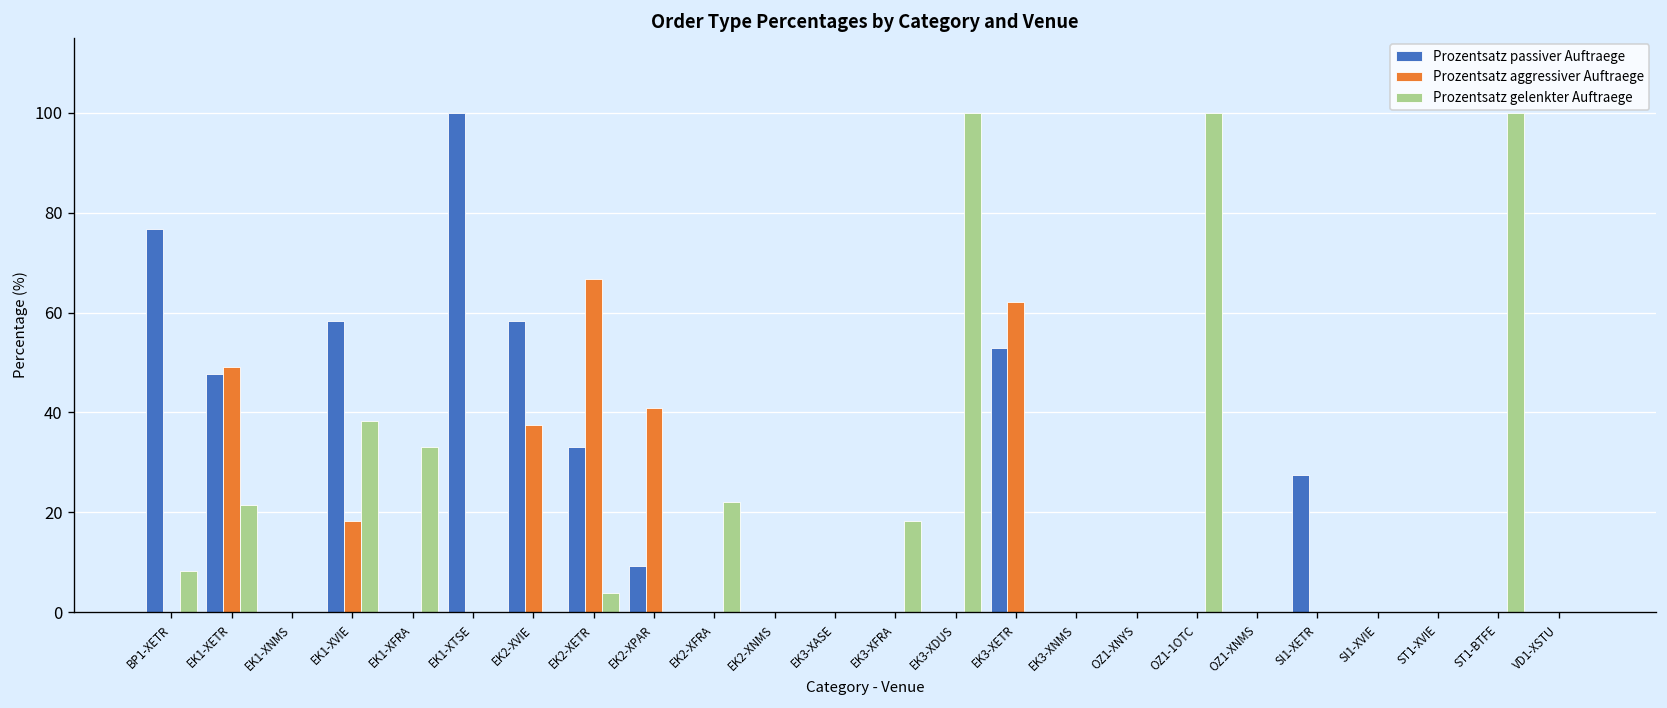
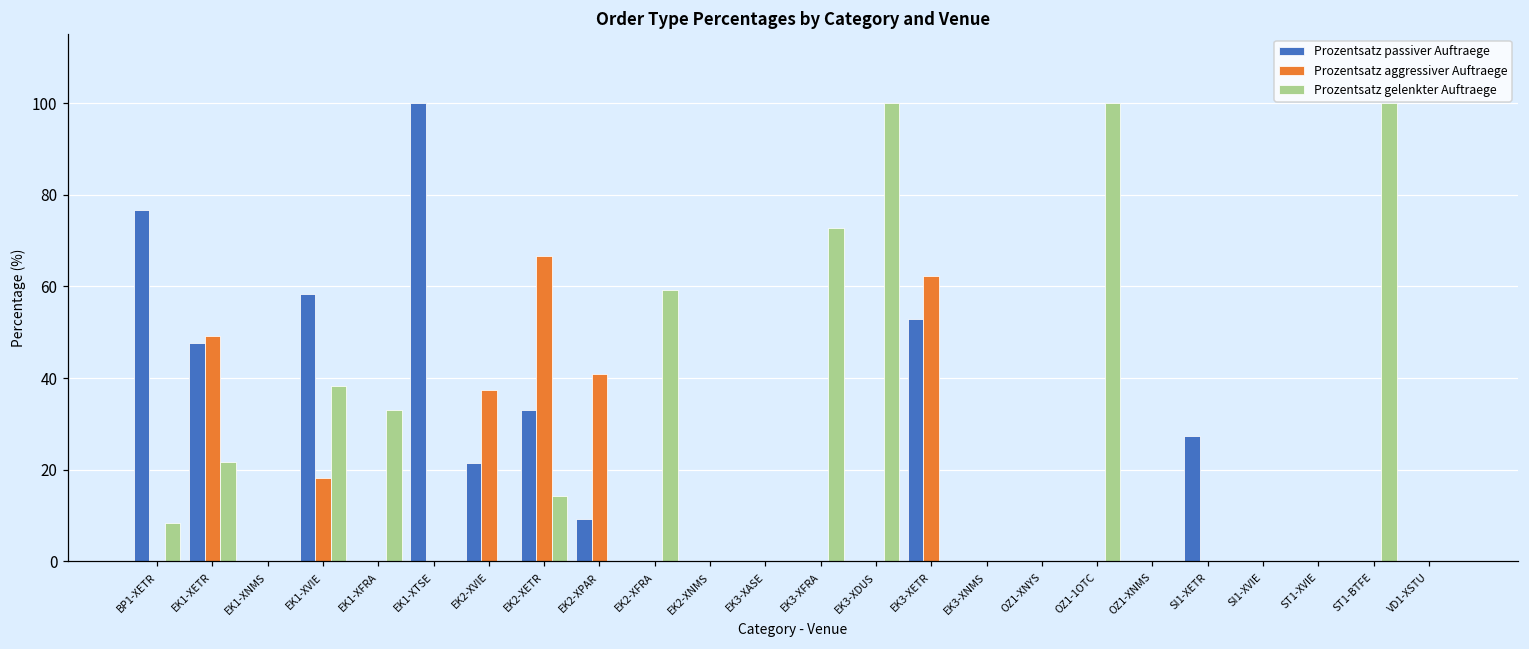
Prozentsatz passiver Auftraege, EK2-XVIE: 58 -> 22
Prozentsatz gelenkter Auftraege, EK2-XETR: 4 -> 14
Prozentsatz gelenkter Auftraege, EK2-XFRA: 22 -> 59
Prozentsatz gelenkter Auftraege, EK3-XFRA: 18 -> 73
